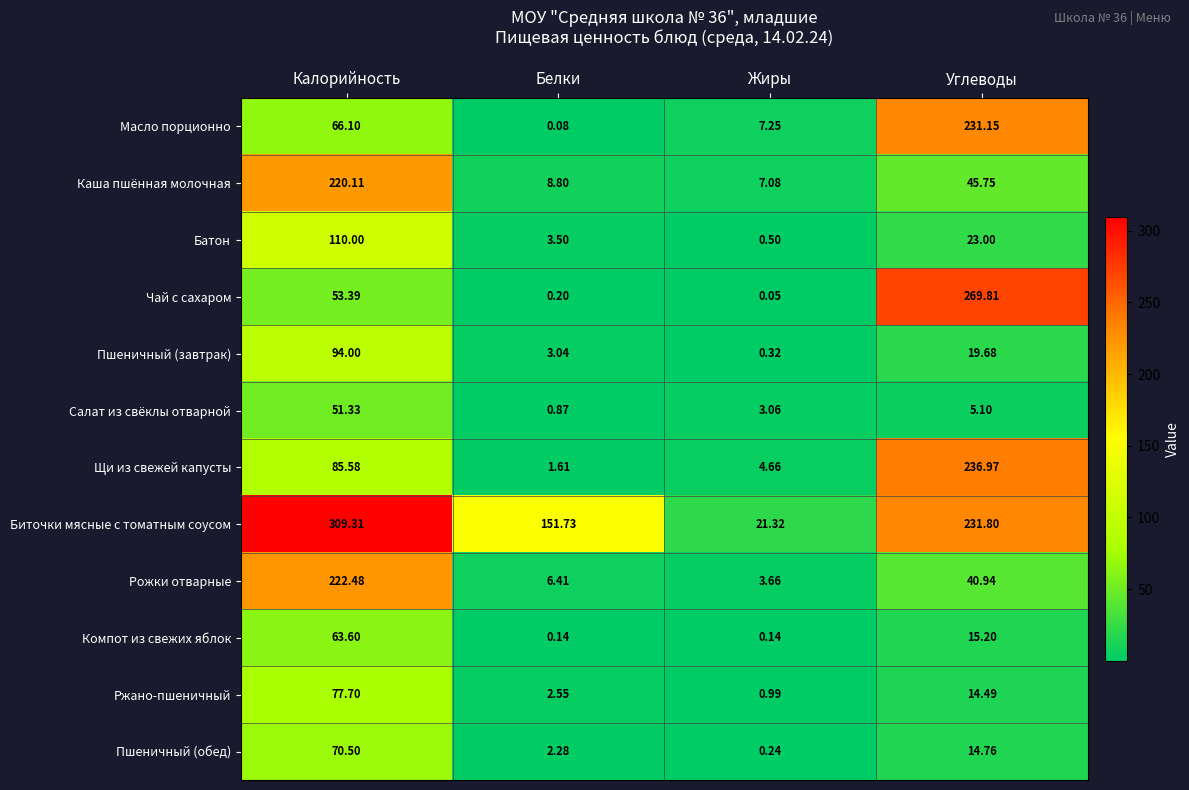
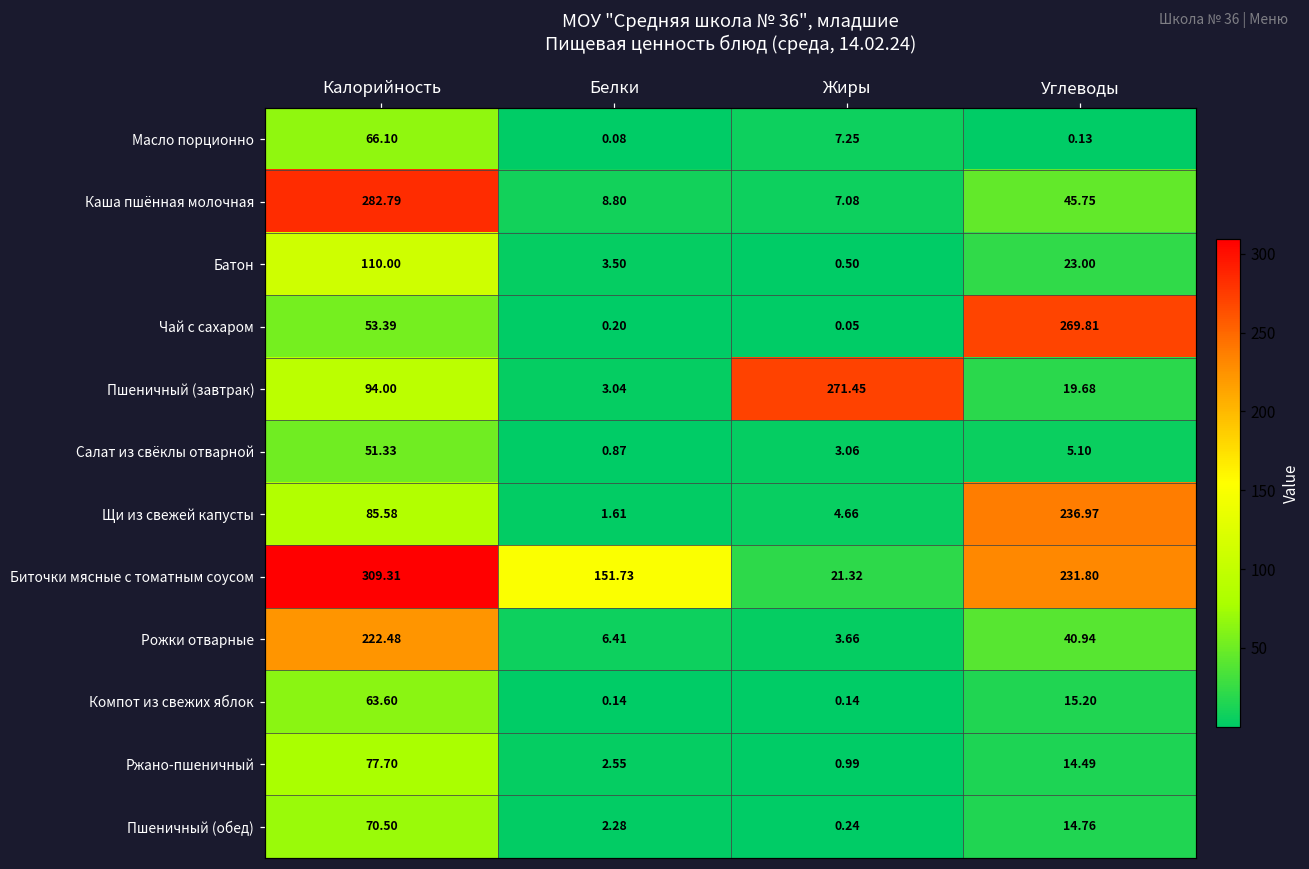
Масло порционно, Углеводы: 231.15 -> 0.13
Каша пшённая молочная, Калорийность: 220.11 -> 282.79
Пшеничный (завтрак), Жиры: 0.32 -> 271.45
